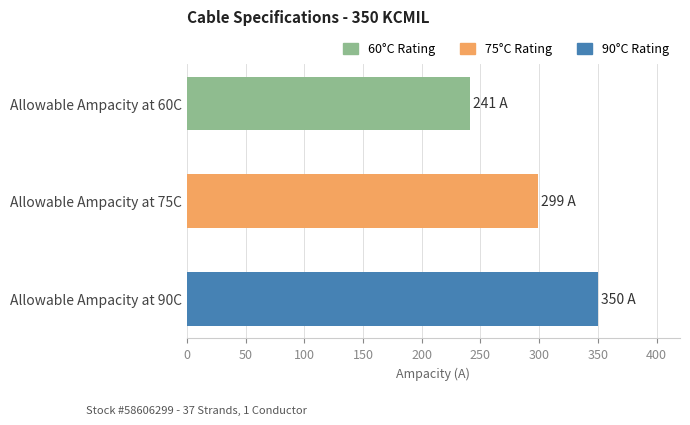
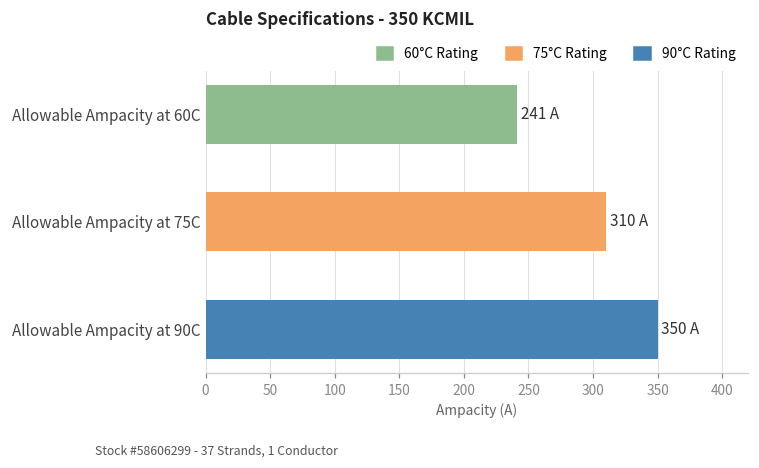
Allowable Ampacity at 75C: 299 -> 310
